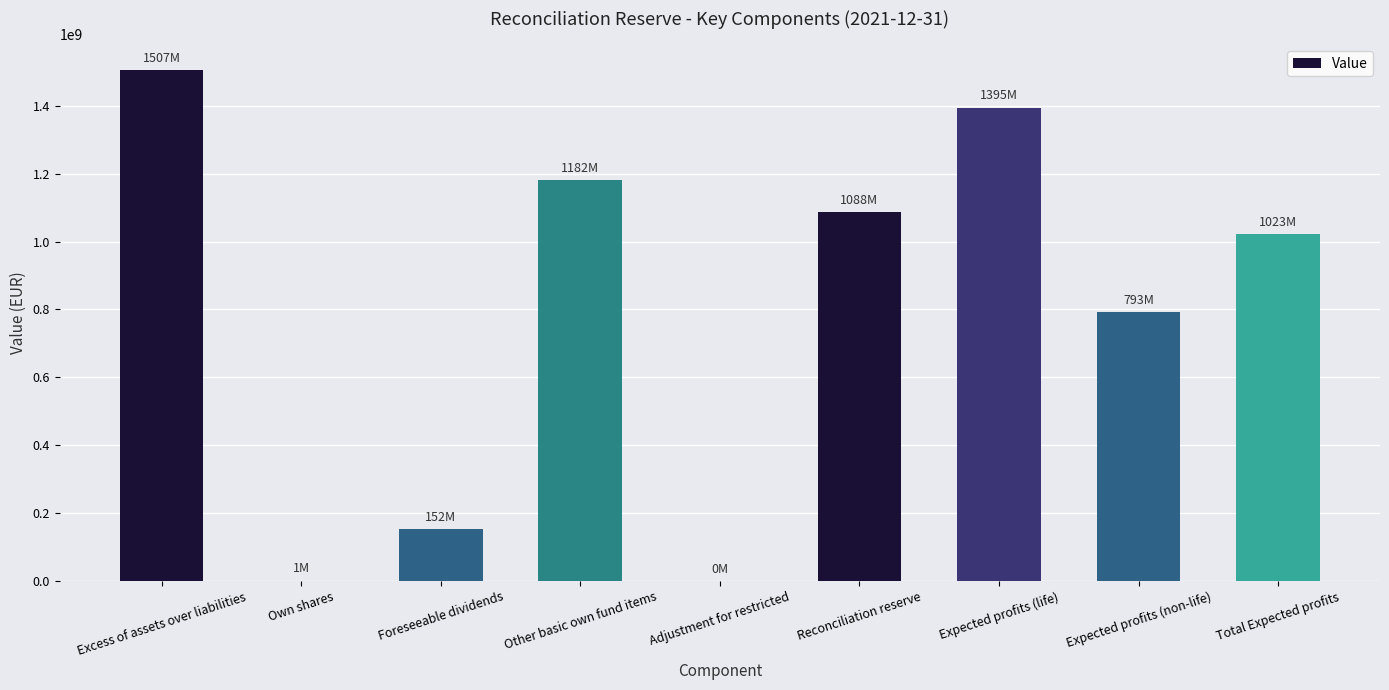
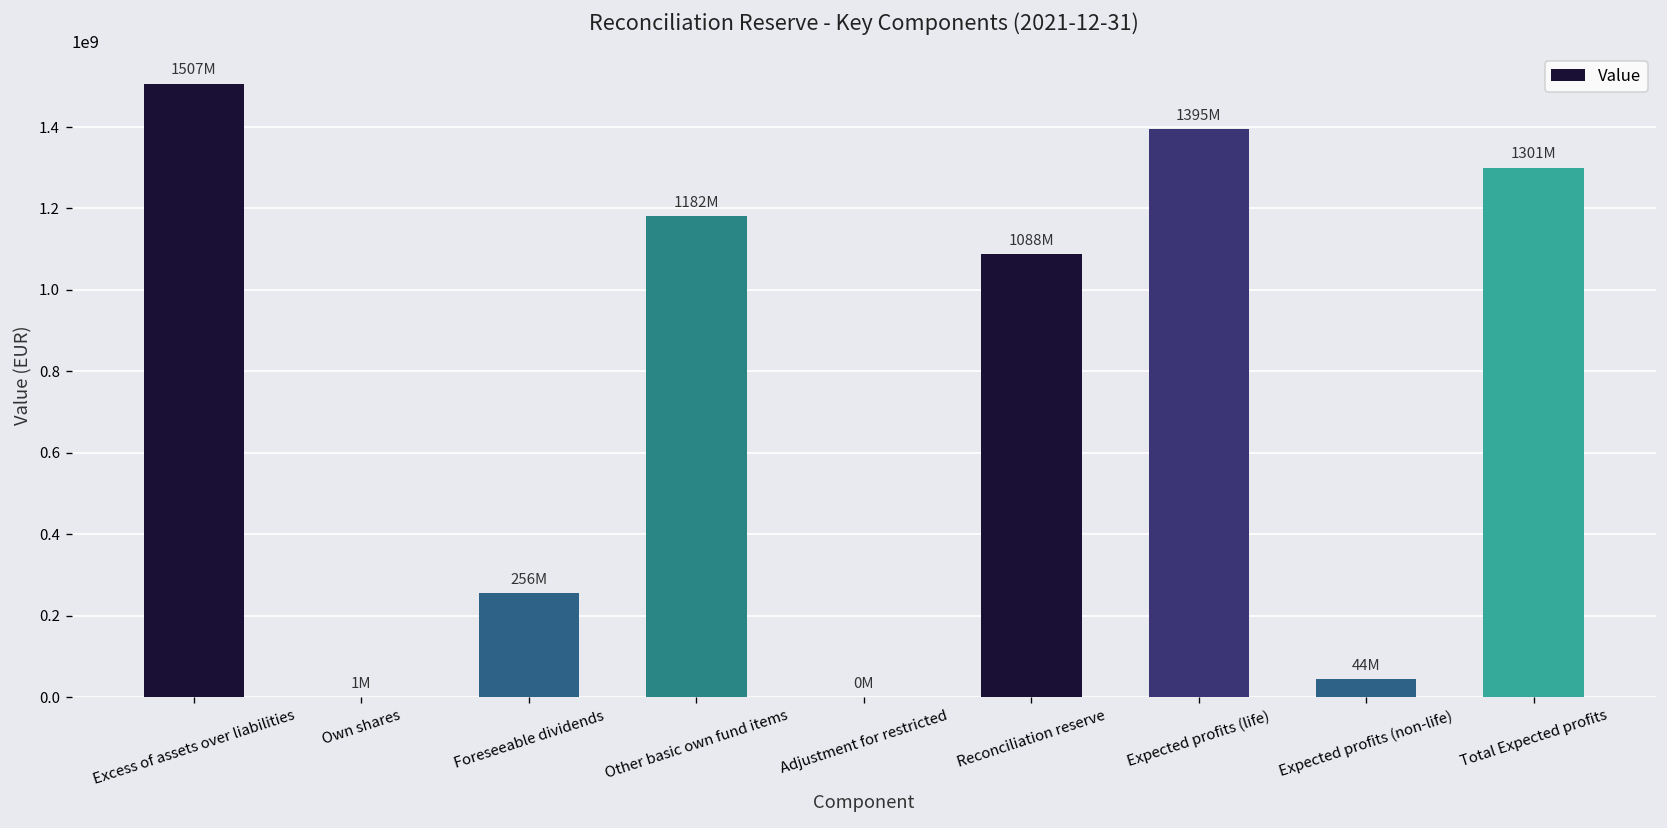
Foreseeable dividends: 152M -> 256M
Expected profits (non-life): 793M -> 44M
Total Expected profits: 1023M -> 1301M
